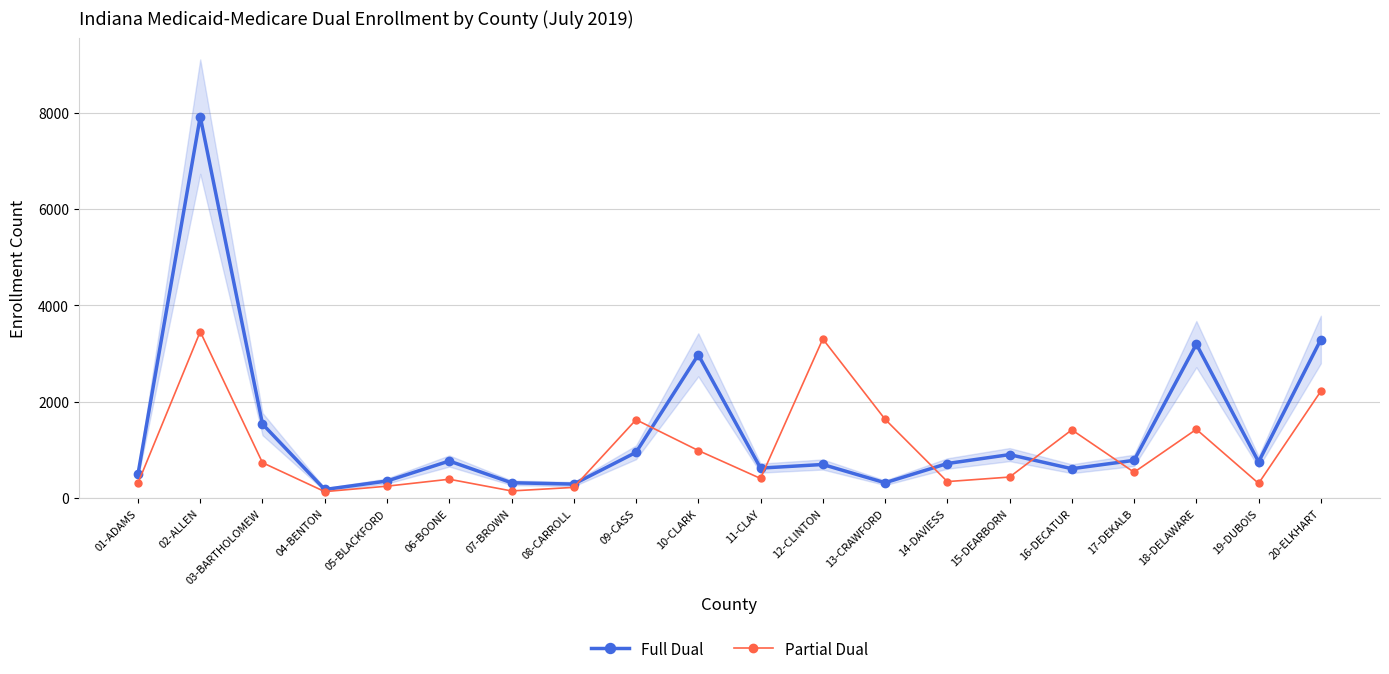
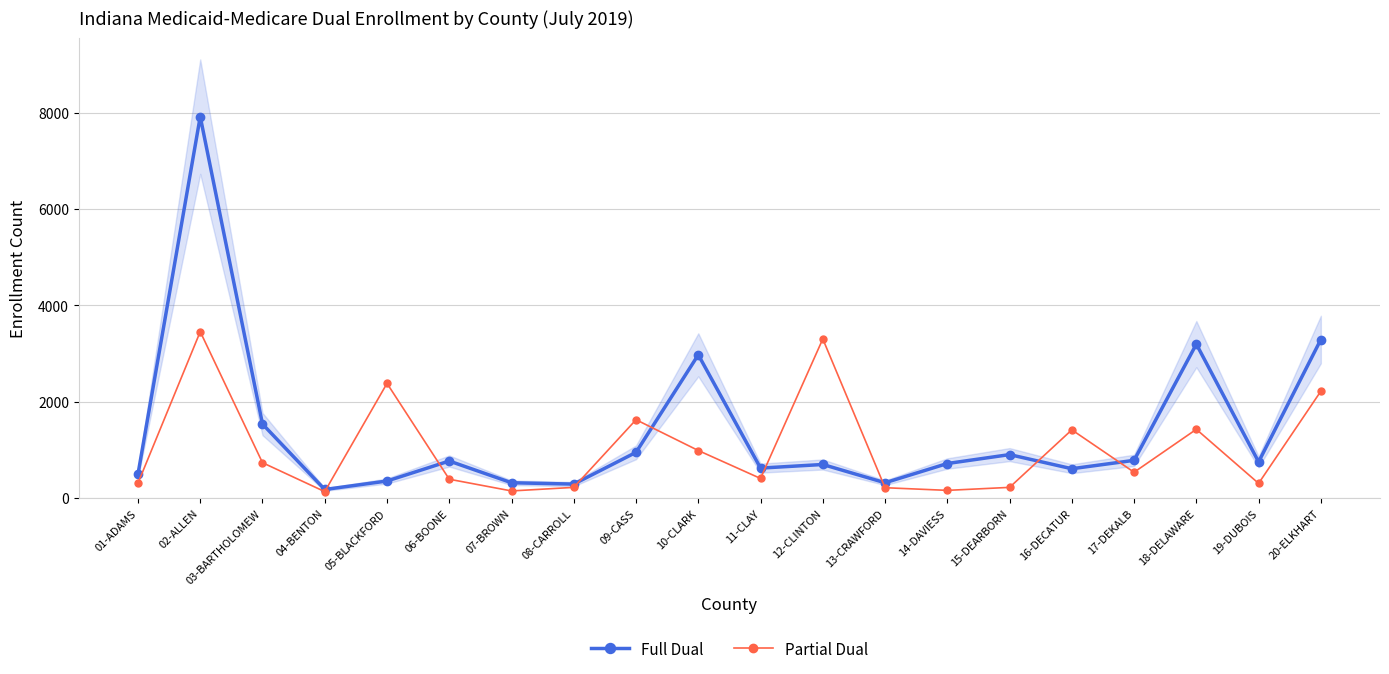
Partial Dual, 05-BLACKFORD: 300 -> 2400
Partial Dual, 13-CRAWFORD: 1600 -> 200
Partial Dual, 14-DAVIESS: 300 -> 200
Partial Dual, 15-DEARBORN: 400 -> 200
